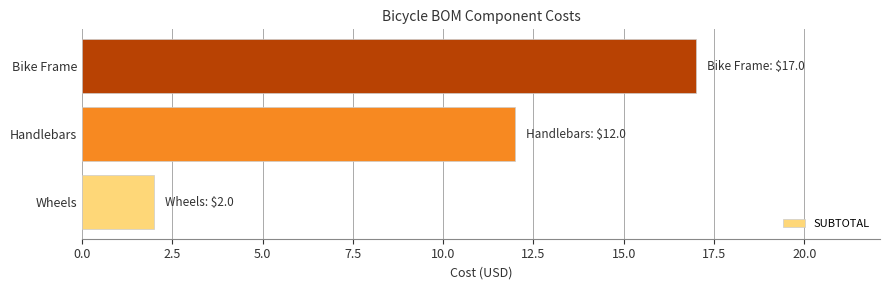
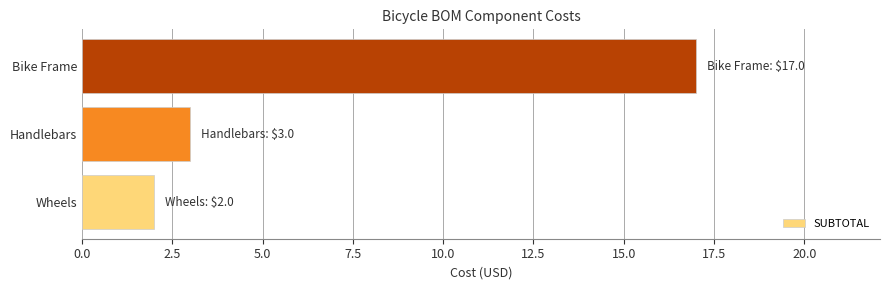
Handlebars: $12.0 -> $3.0
